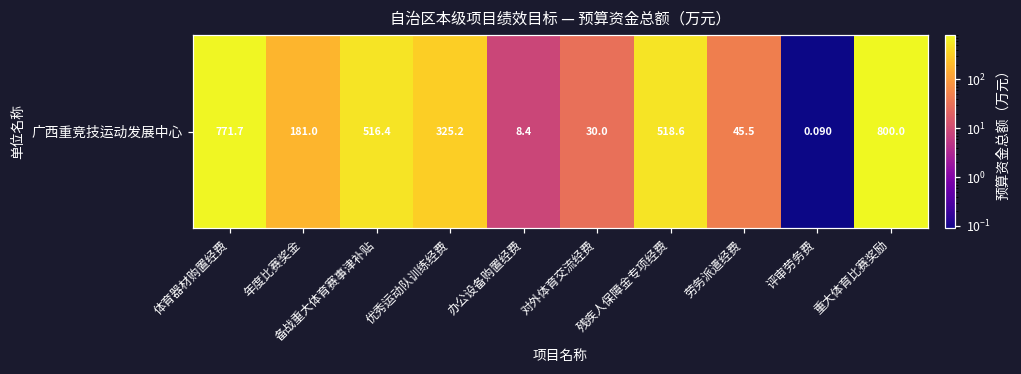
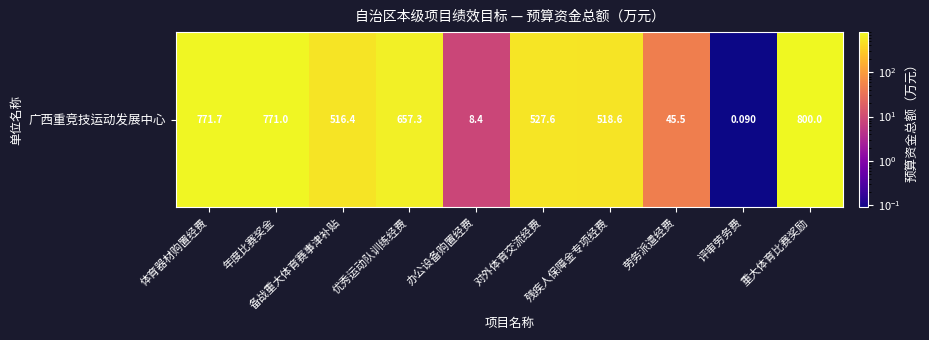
广西重竞技运动发展中心, 年度比赛奖金: 181.0 -> 771.0
广西重竞技运动发展中心, 优秀运动队训练经费: 325.2 -> 657.3
广西重竞技运动发展中心, 对外体育交流经费: 30.0 -> 527.6
